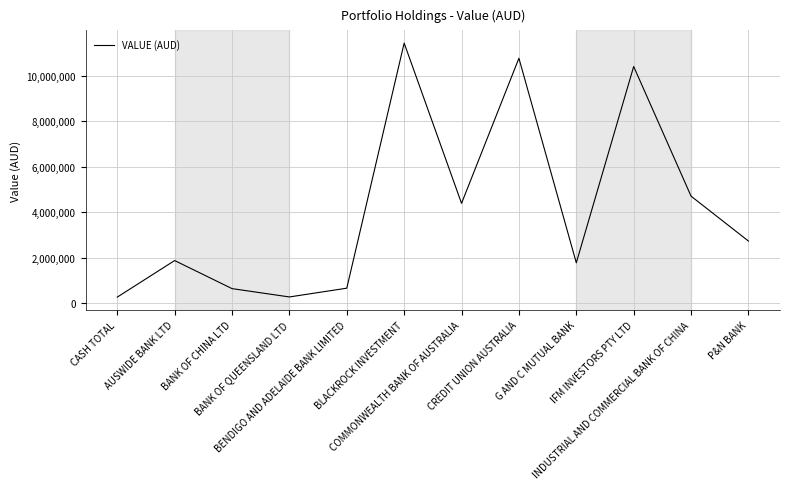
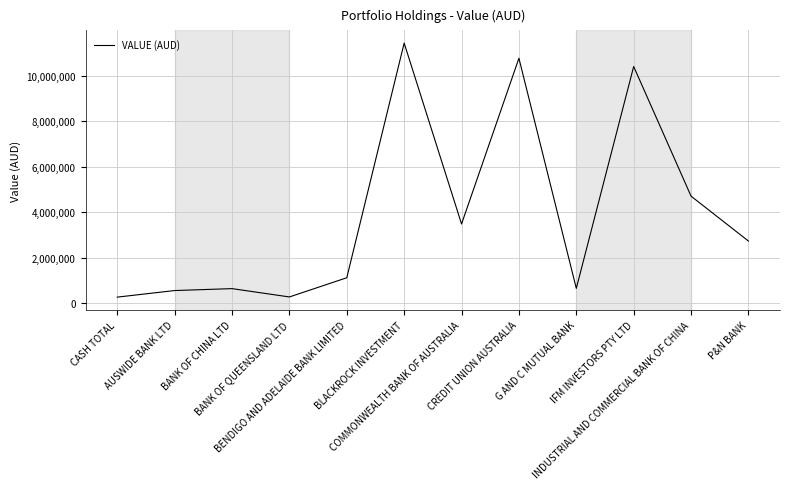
AUSWIDE BANK LTD: 1,900,000 -> 600,000
BENDIGO AND ADELAIDE BANK LIMITED: 700,000 -> 1,100,000
COMMONWEALTH BANK OF AUSTRALIA: 4,400,000 -> 3,500,000
G AND C MUTUAL BANK: 1,800,000 -> 700,000
